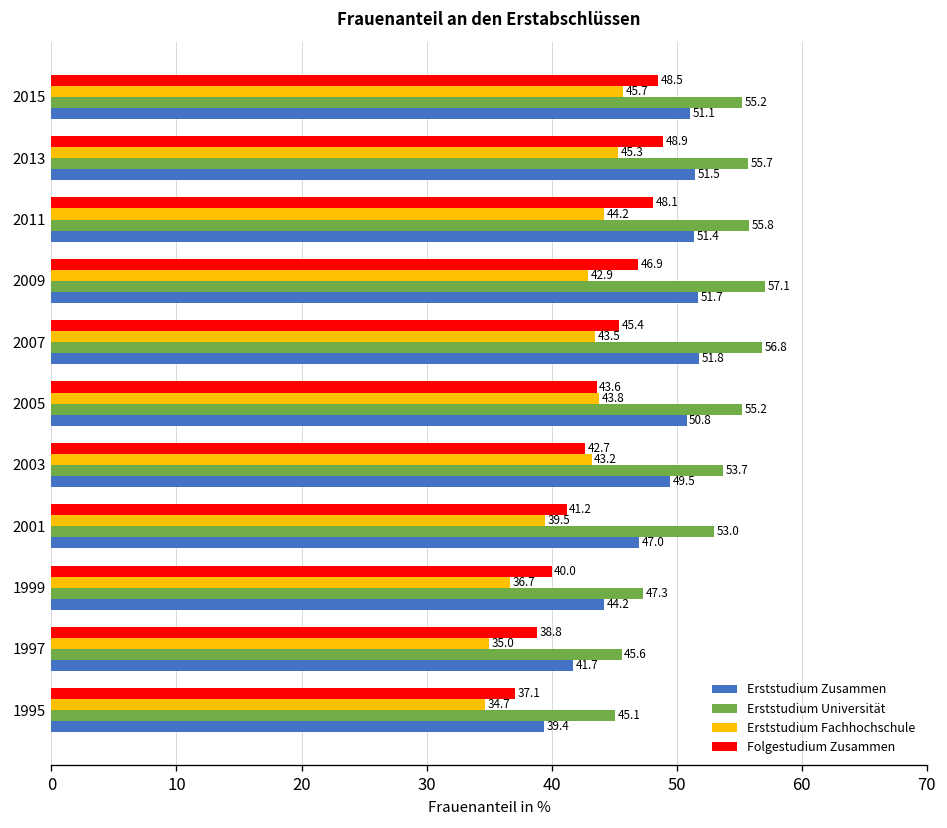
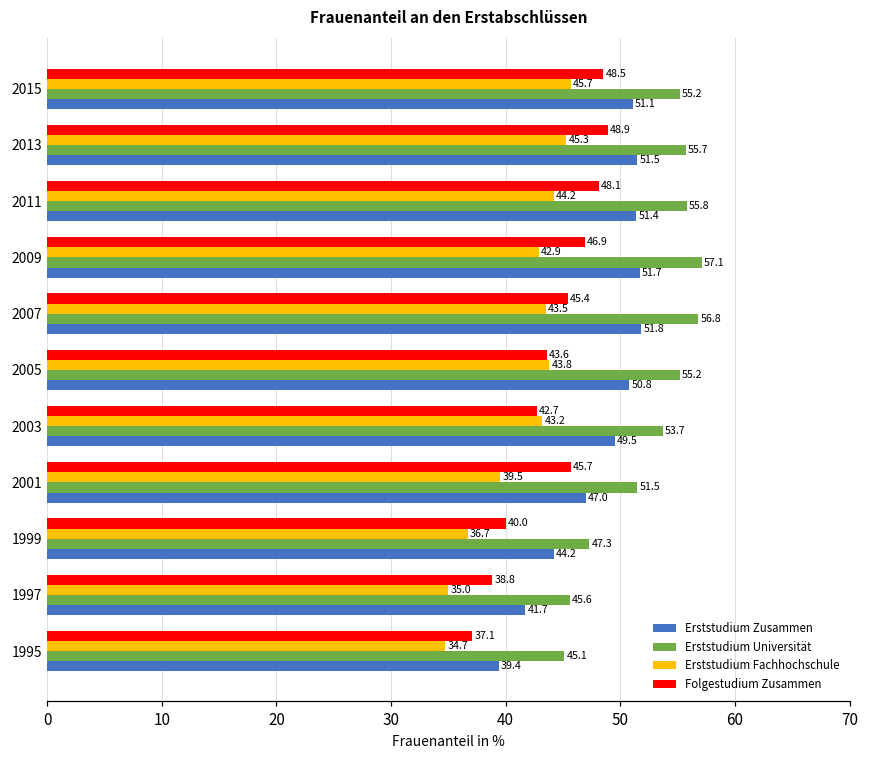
Folgestudium Zusammen, 2001: 41.2 -> 45.7
Erststudium Universität, 2001: 53.0 -> 51.5
